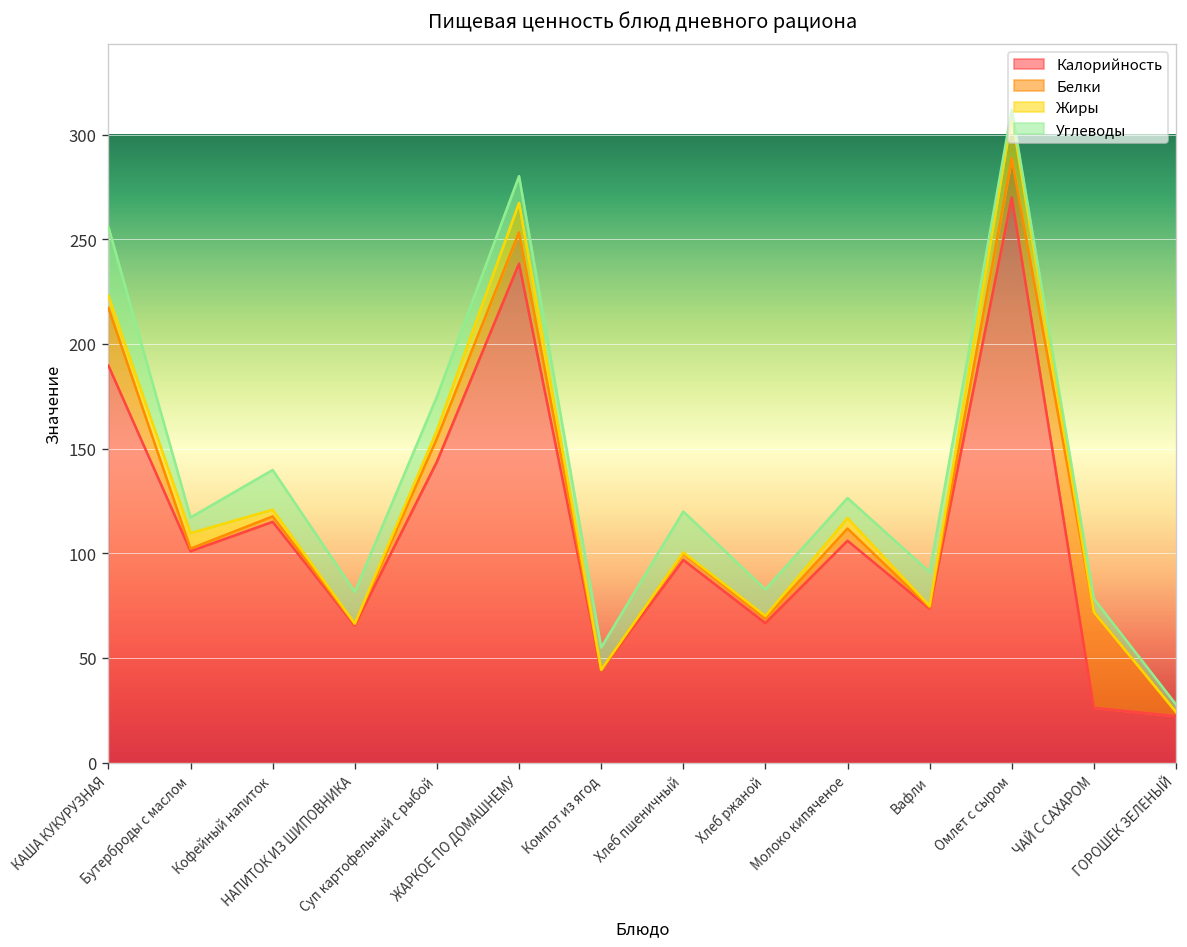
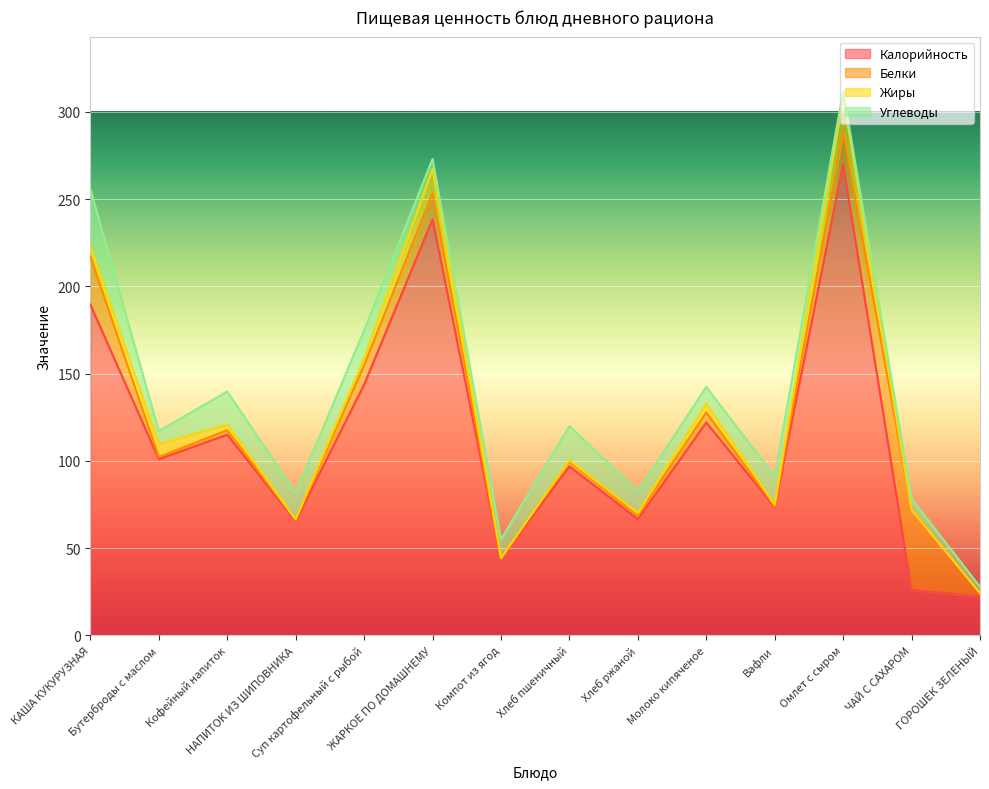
Углеводы, ЖАРКОЕ ПО ДОМАШНЕМУ: 13 -> 6
Калорийность, Молоко кипяченое: 106 -> 122
